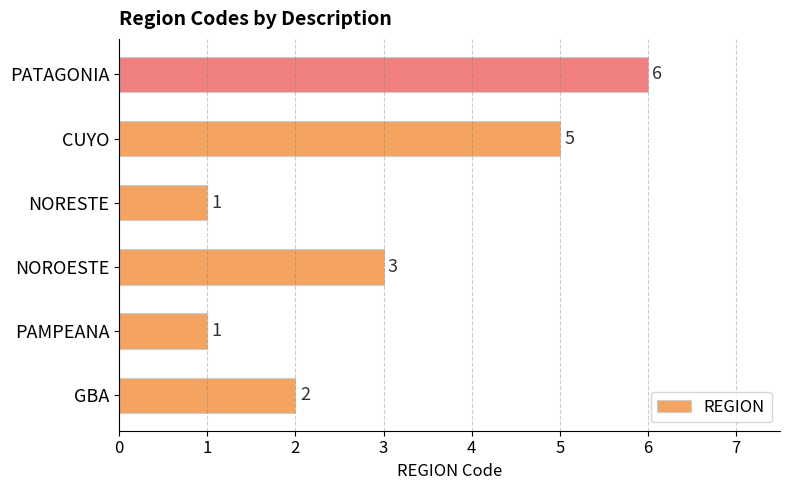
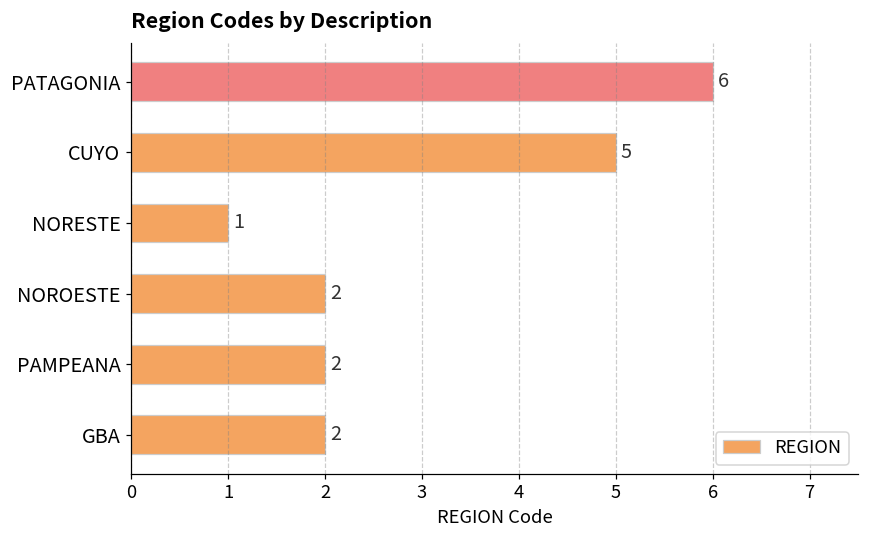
NOROESTE: 3 -> 2
PAMPEANA: 1 -> 2
